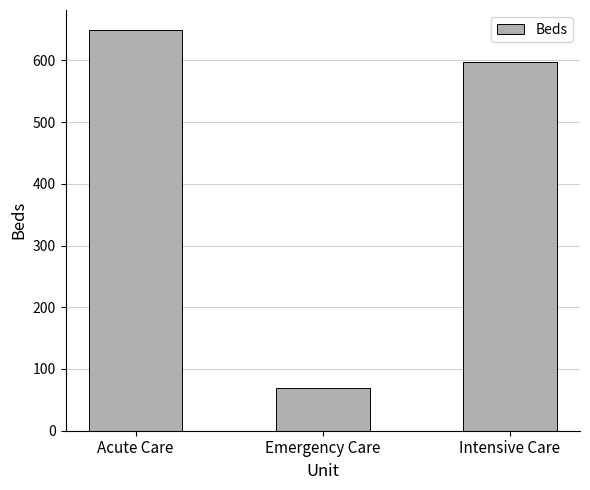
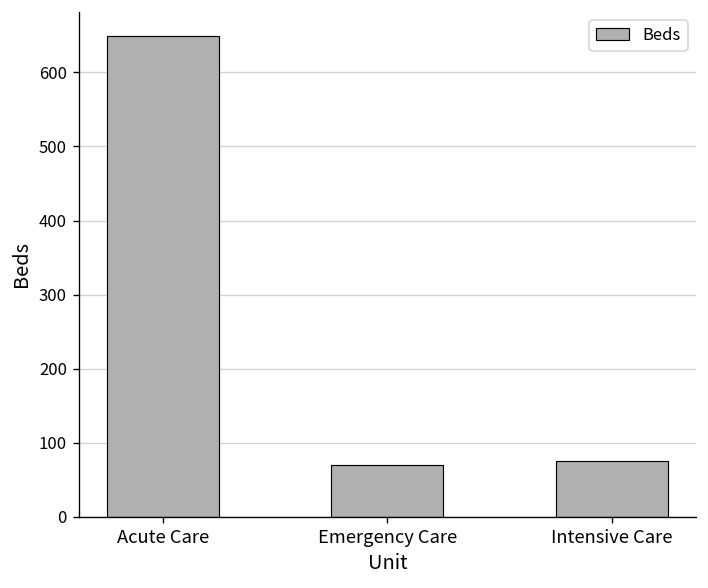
Intensive Care: 600 -> 80
